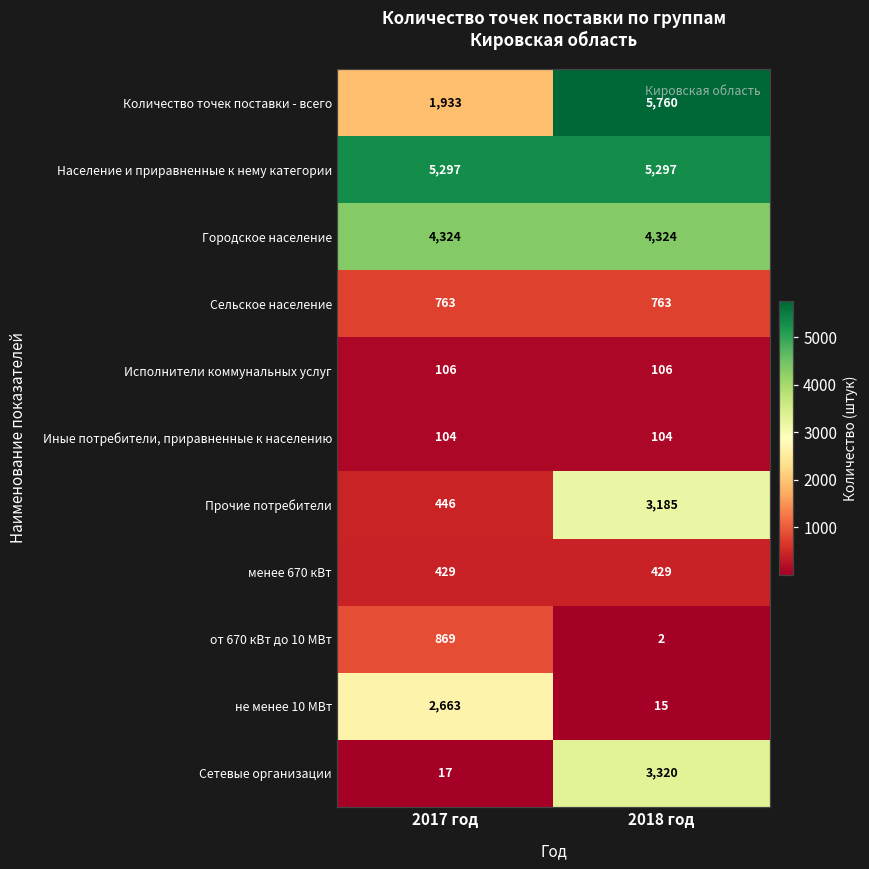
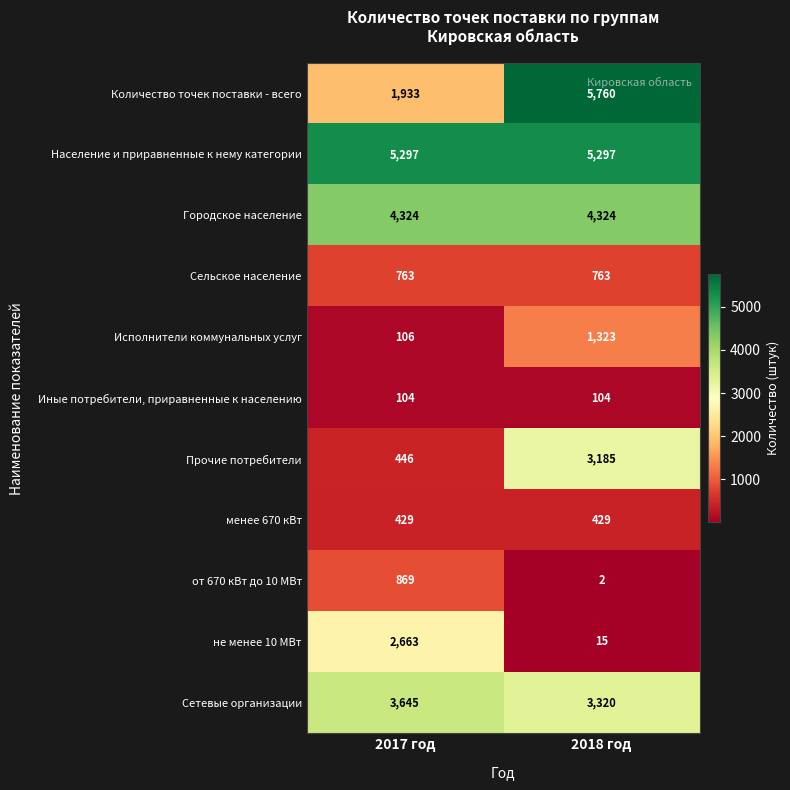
Исполнители коммунальных услуг, 2018 год: 106 -> 1,323
Сетевые организации, 2017 год: 17 -> 3,645
